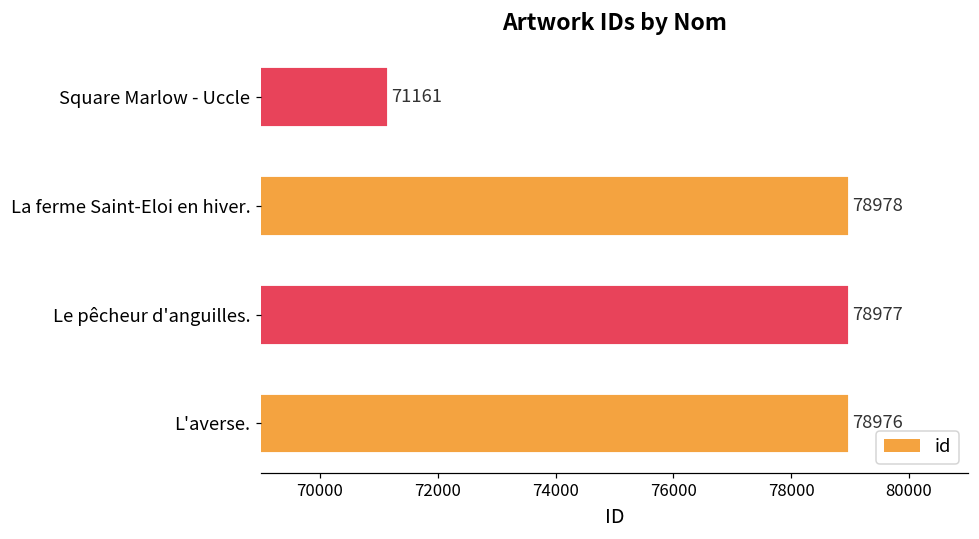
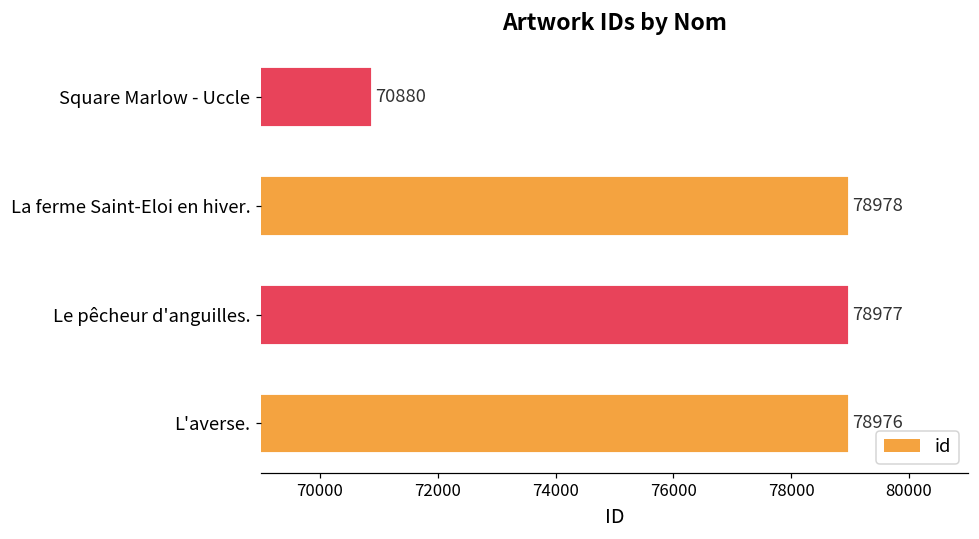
Square Marlow - Uccle: 71161 -> 70880
